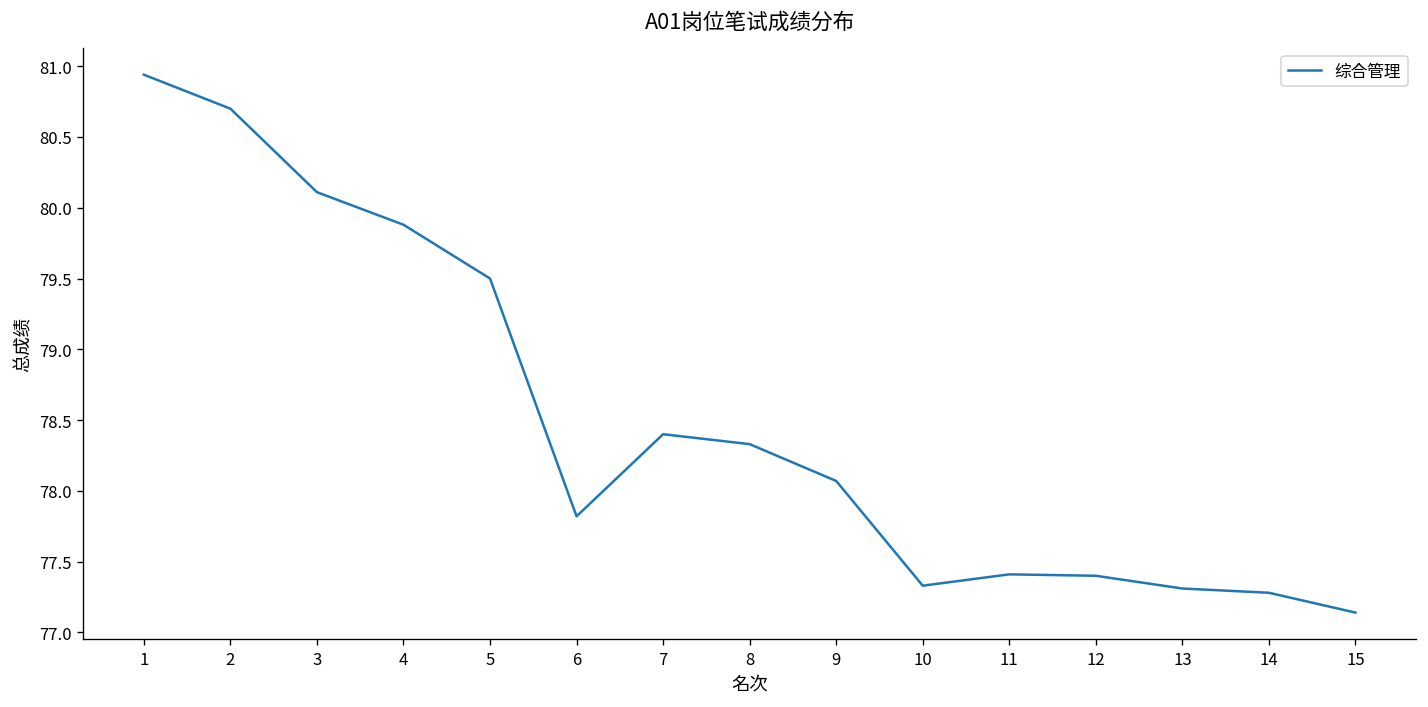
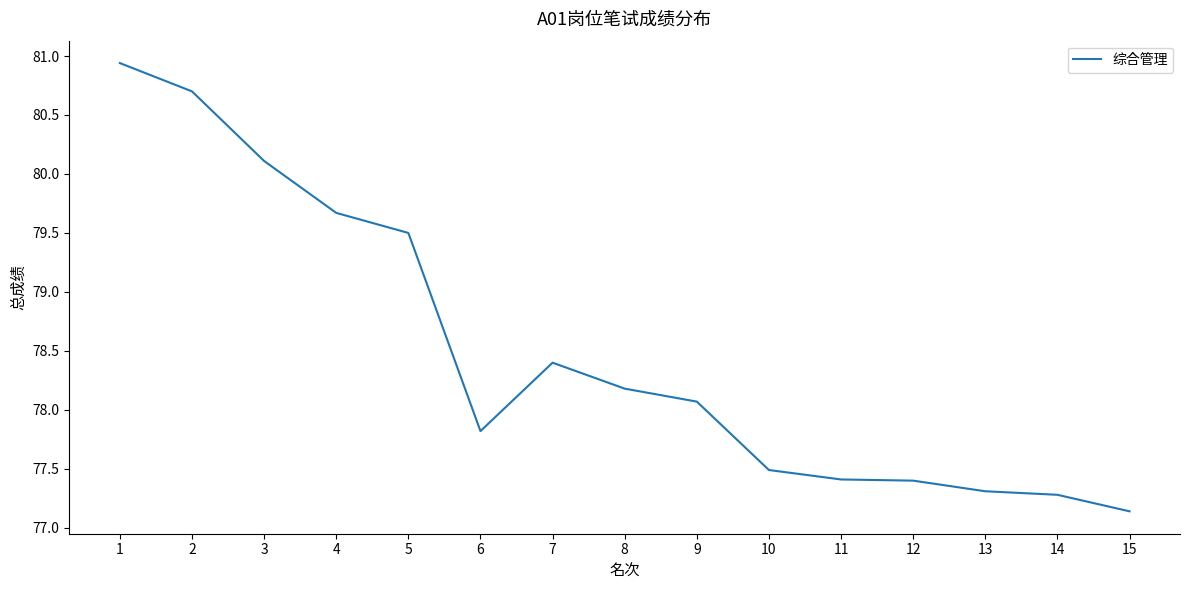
4: 79.88 -> 79.67
8: 78.33 -> 78.18
10: 77.33 -> 77.49
